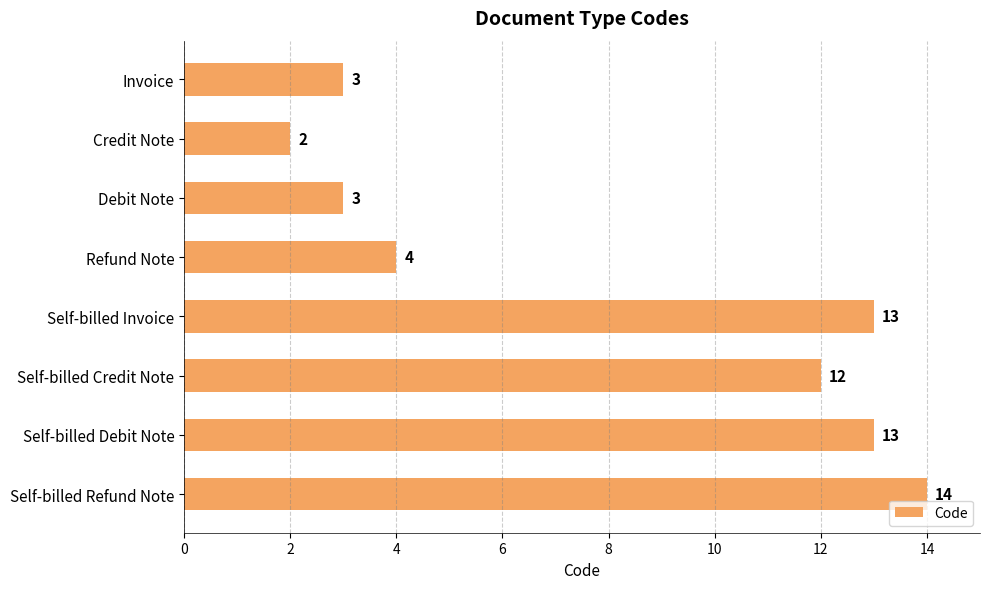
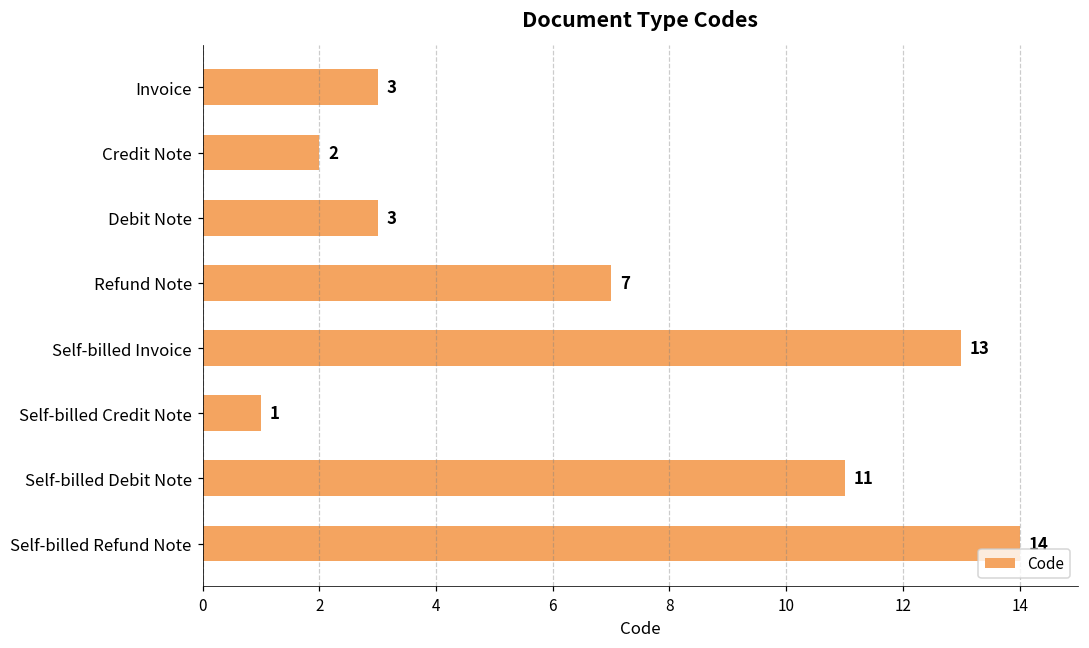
Refund Note: 4 -> 7
Self-billed Credit Note: 12 -> 1
Self-billed Debit Note: 13 -> 11
